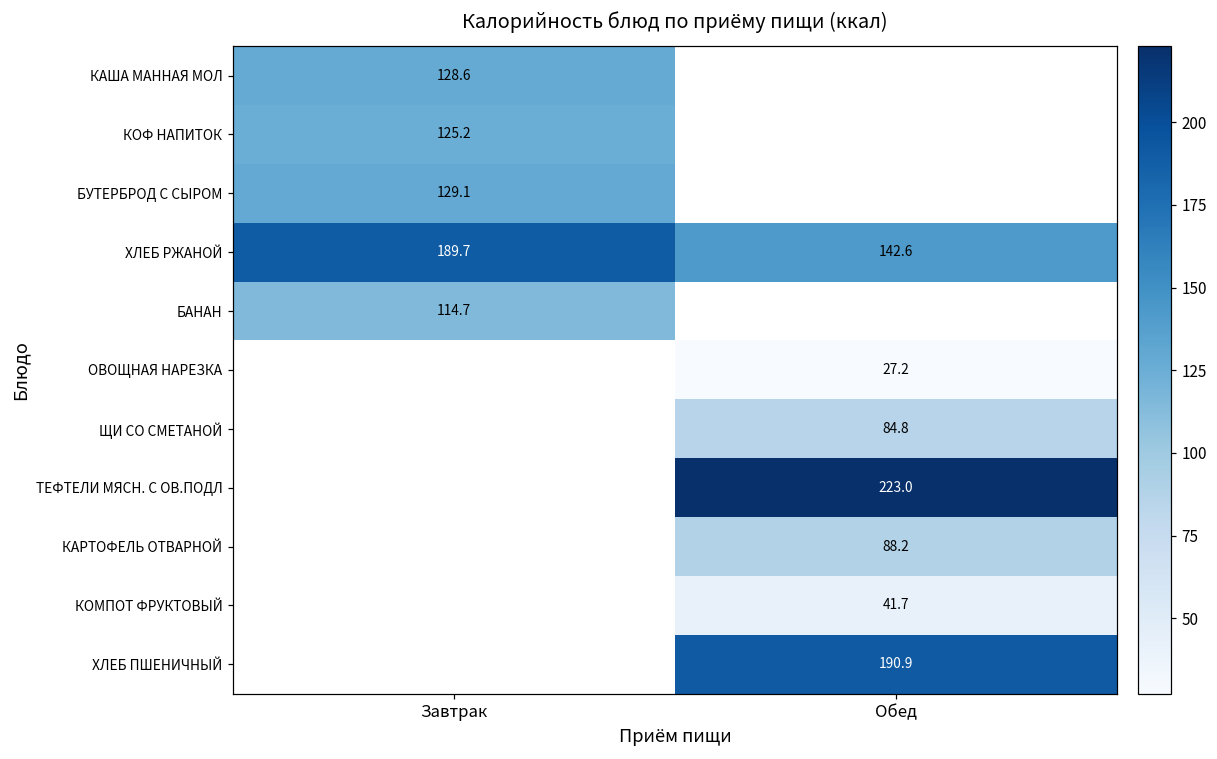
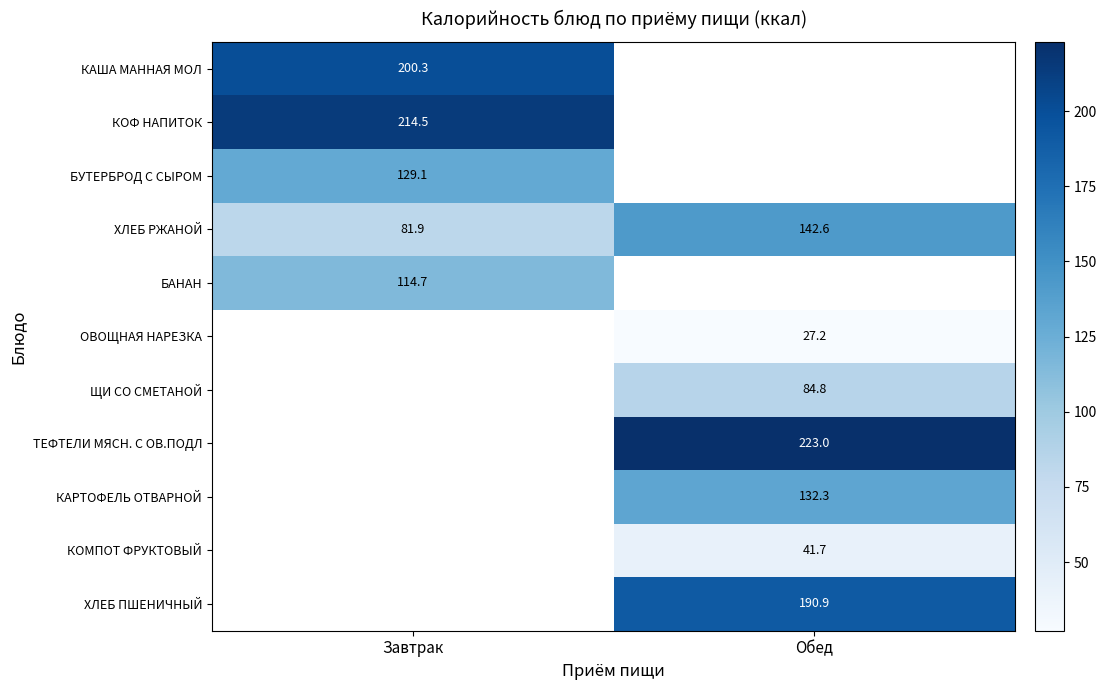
КАША МАННАЯ МОЛ, Завтрак: 128.6 -> 200.3
КОФ НАПИТОК, Завтрак: 125.2 -> 214.5
ХЛЕБ РЖАНОЙ, Завтрак: 189.7 -> 81.9
КАРТОФЕЛЬ ОТВАРНОЙ, Обед: 88.2 -> 132.3
